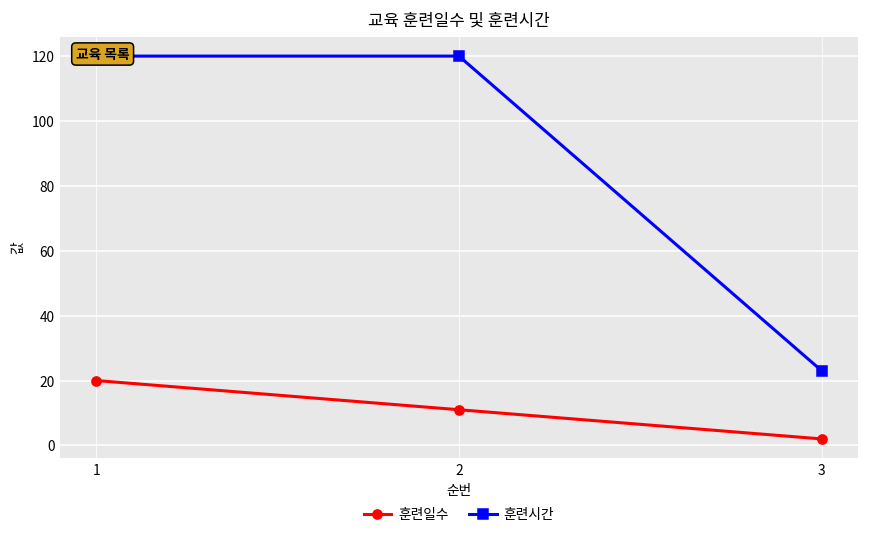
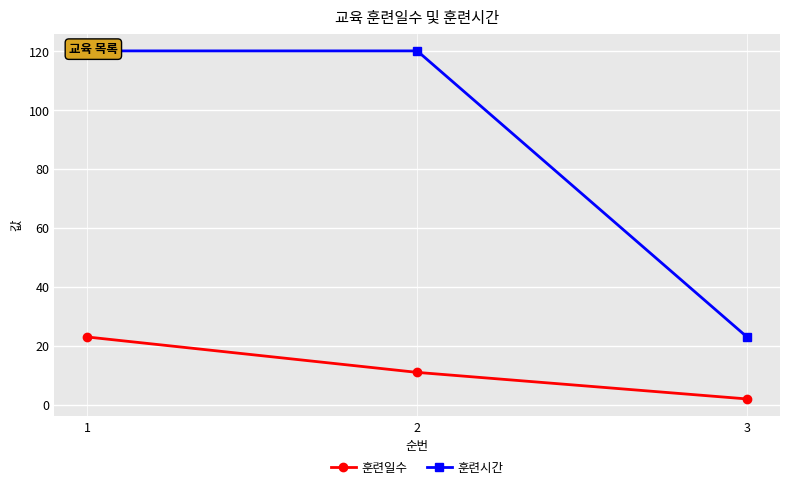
훈련일수, 1: 20 -> 23
